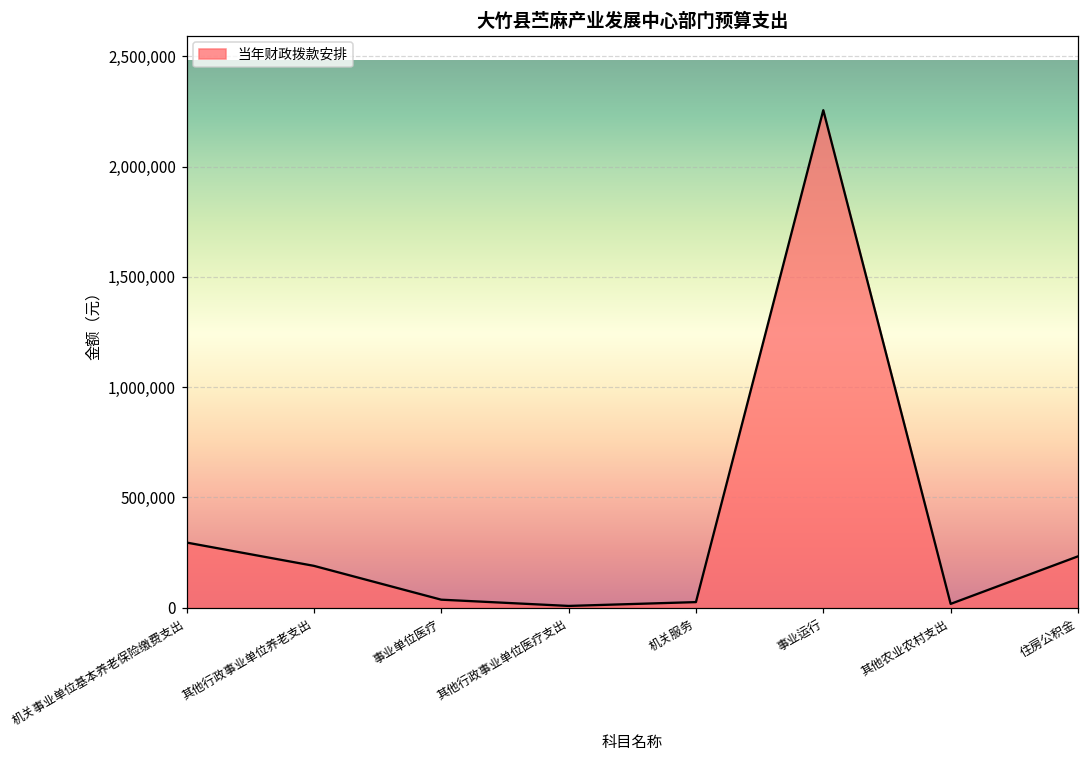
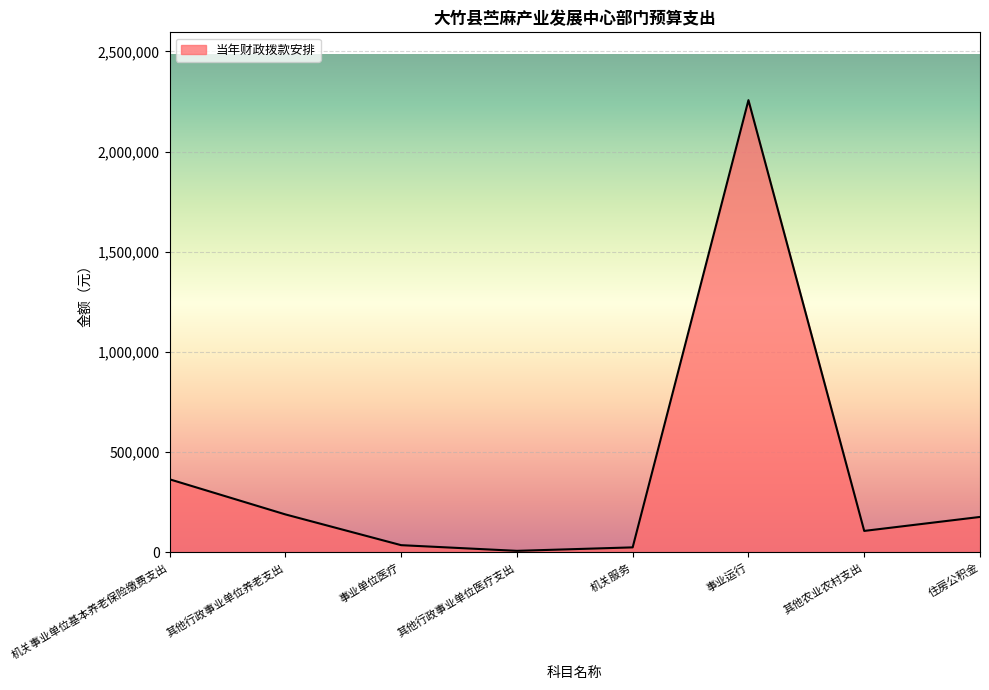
机关事业单位基本养老保险缴费支出: 300,000 -> 360,000
其他农业农村支出: 20,000 -> 110,000
住房公积金: 230,000 -> 180,000
